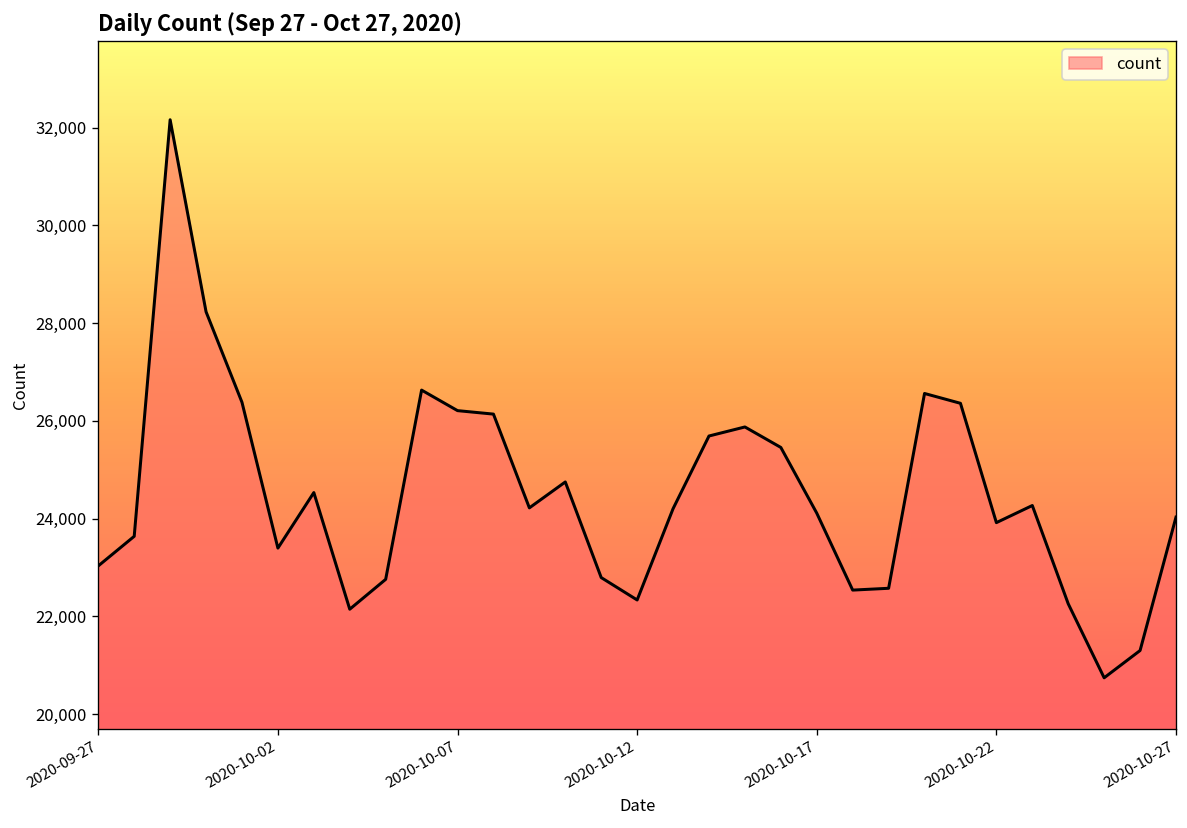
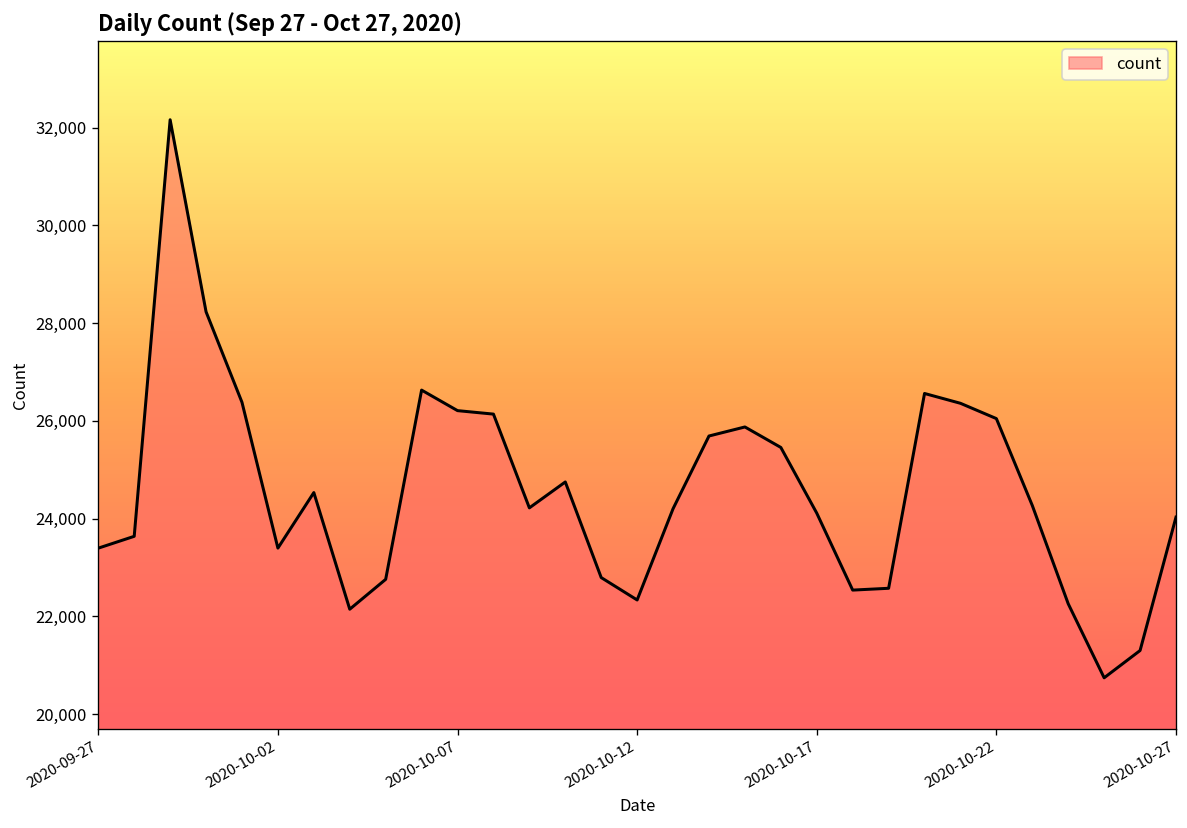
2020-09-27: 23,000 -> 23,400
2020-10-22: 23,900 -> 26,000
